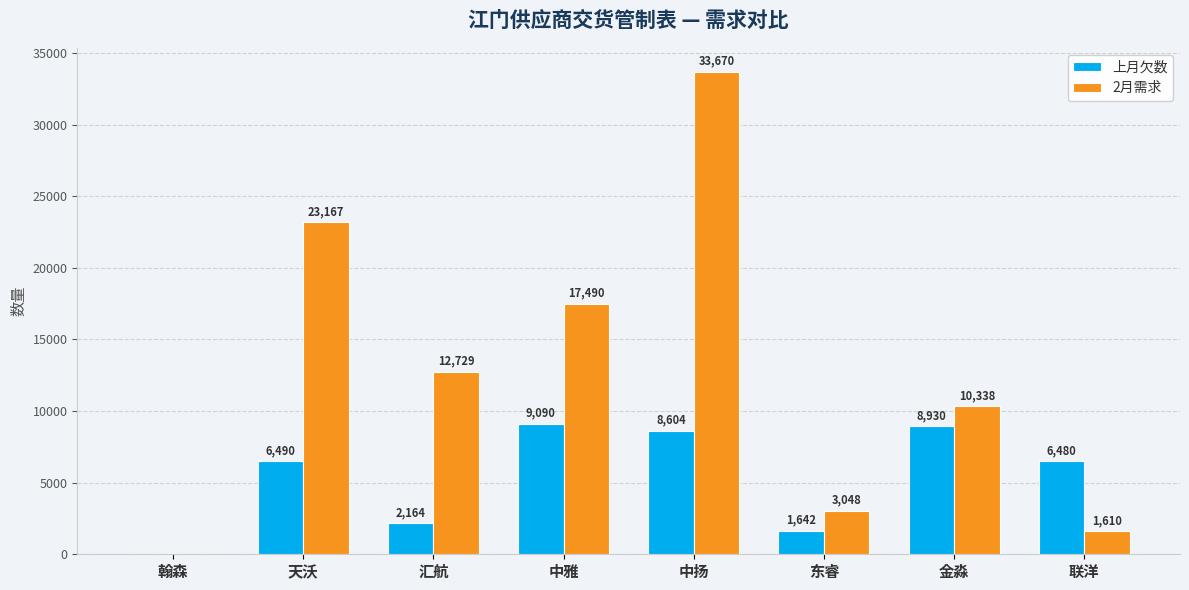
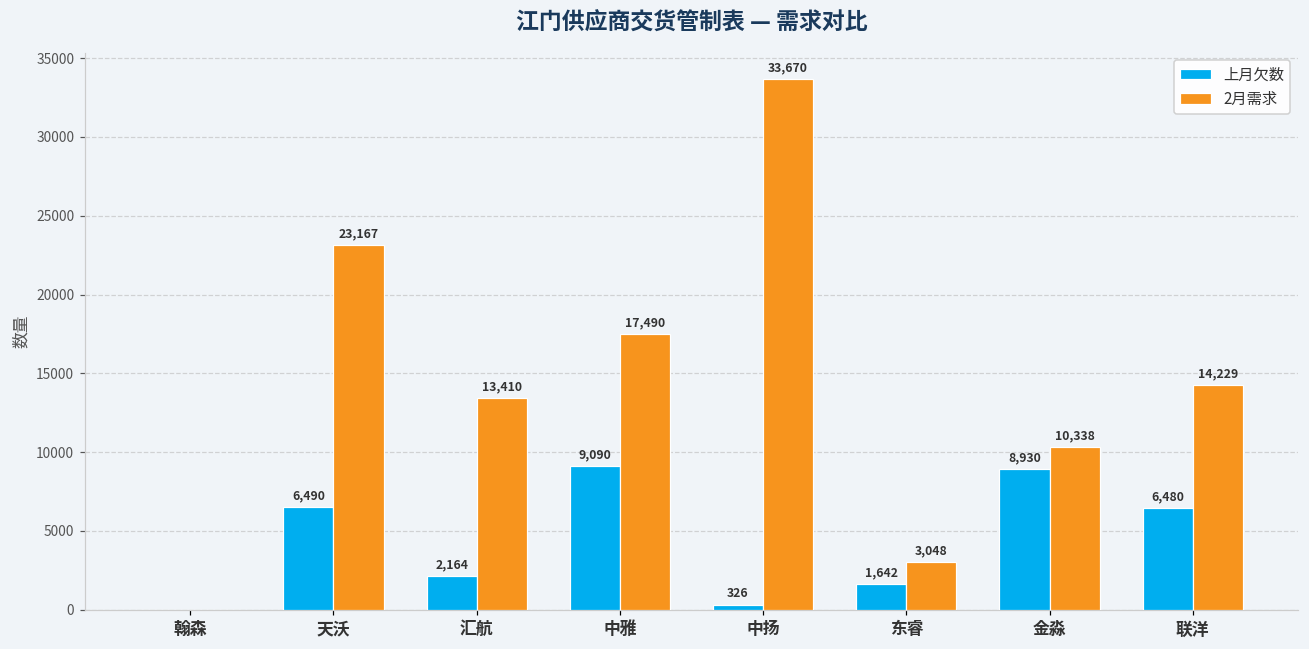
2月需求, 汇航: 12,729 -> 13,410
上月欠数, 中扬: 8,604 -> 326
2月需求, 联洋: 1,610 -> 14,229
